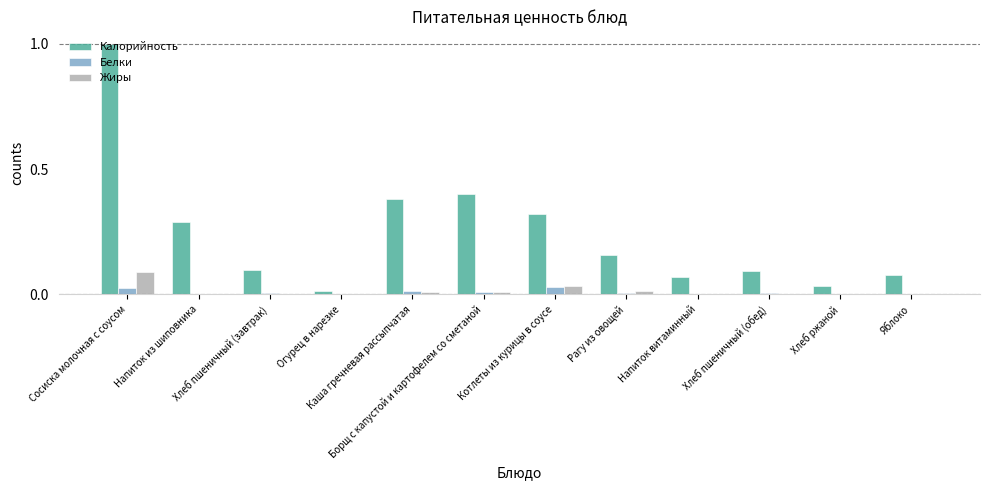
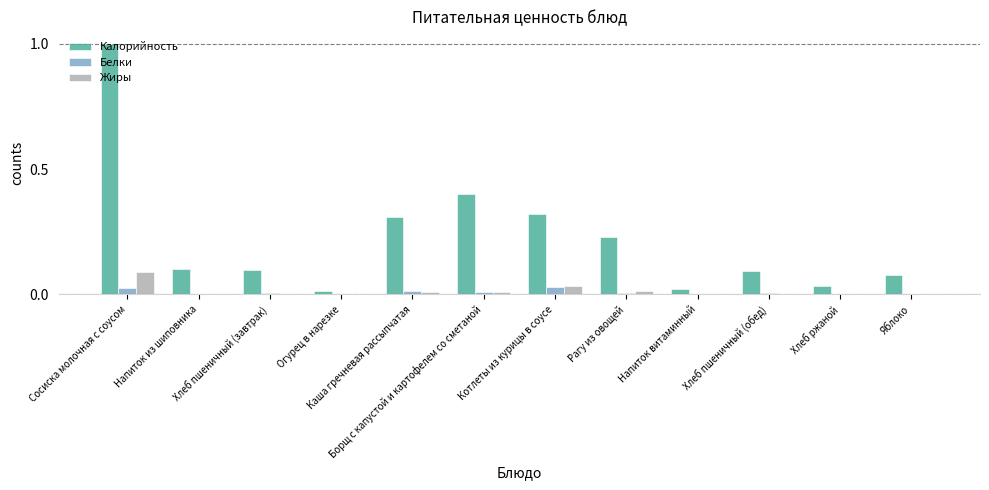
Калорийность, Напиток из шиповника: 0.29 -> 0.10
Калорийность, Каша гречневая рассыпчатая: 0.38 -> 0.31
Калорийность, Рагу из овощей: 0.16 -> 0.23
Калорийность, Напиток витаминный: 0.07 -> 0.02
